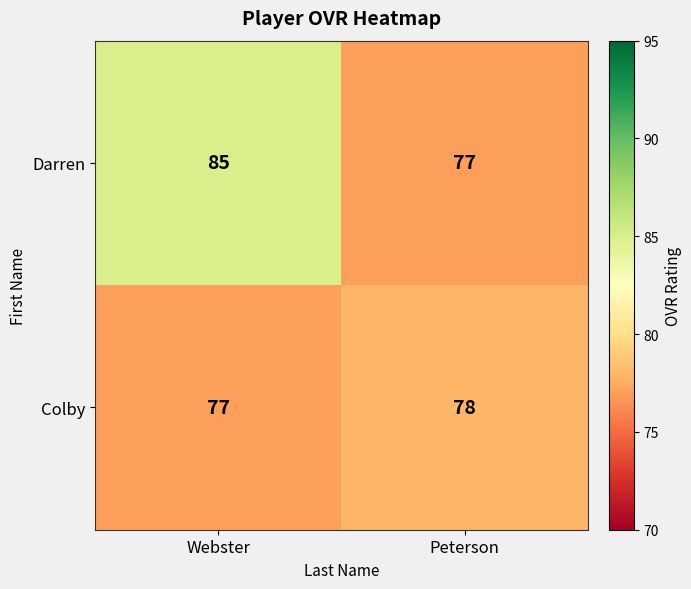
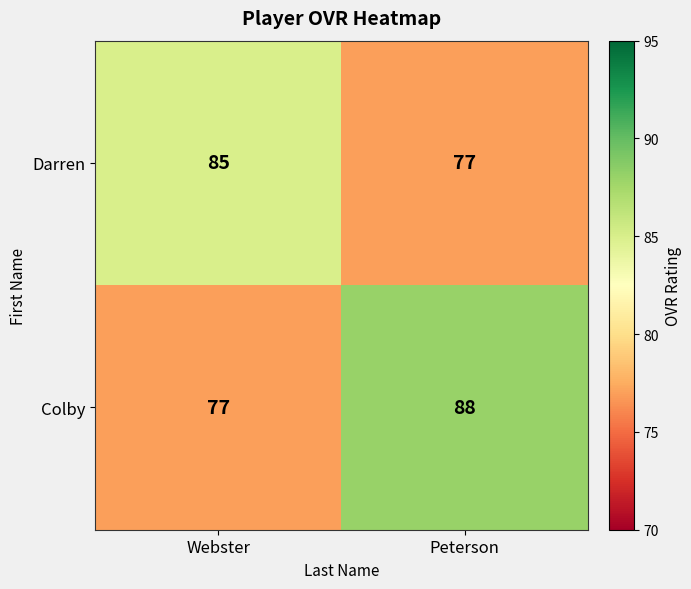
Colby, Peterson: 78 -> 88
